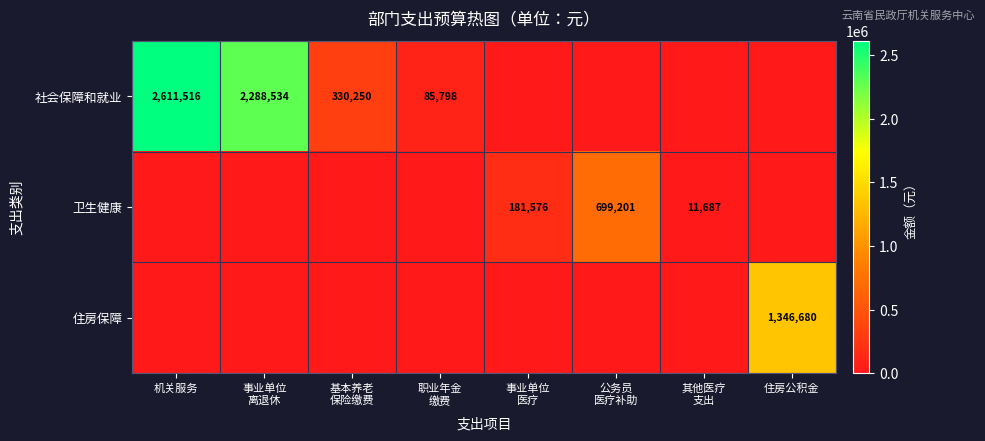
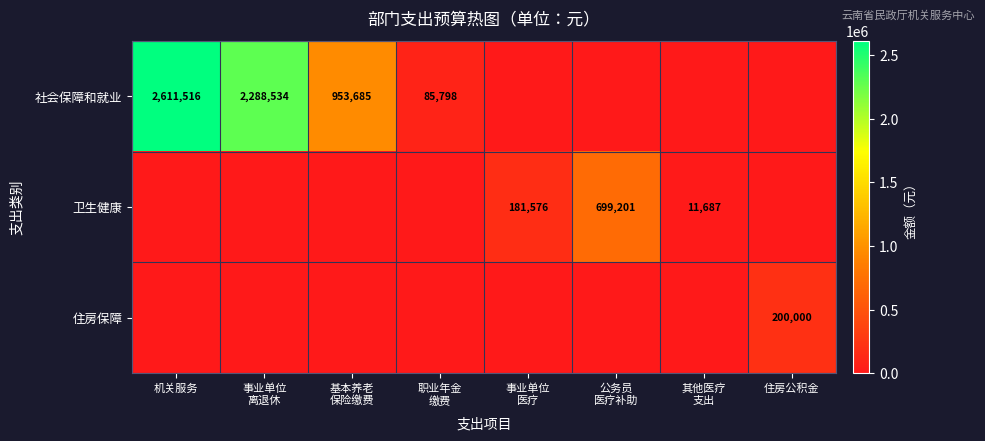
社会保障和就业, 基本养老 保险缴费: 330,250 -> 953,685
住房保障, 住房公积金: 1,346,680 -> 200,000
